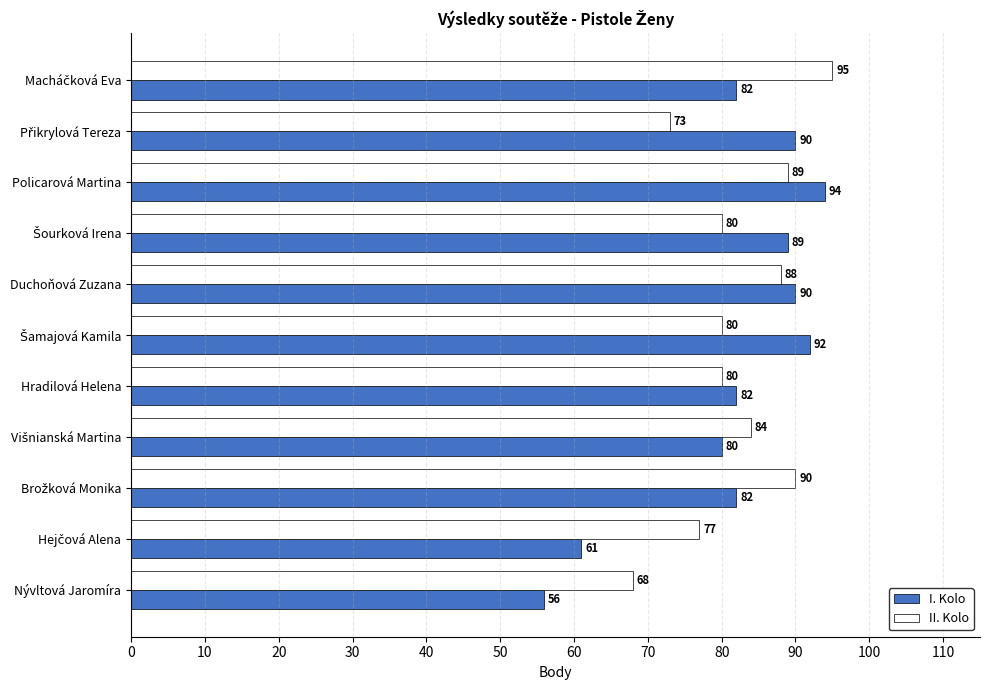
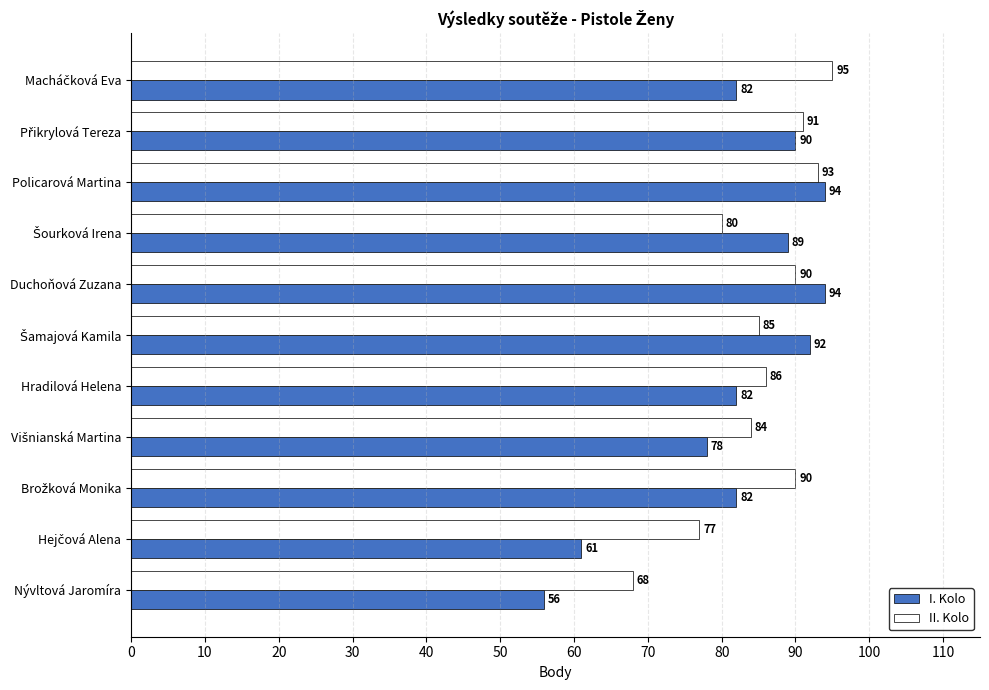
II. Kolo, Přikrylová Tereza: 73 -> 91
II. Kolo, Policarová Martina: 89 -> 93
II. Kolo, Duchoňová Zuzana: 88 -> 90
I. Kolo, Duchoňová Zuzana: 90 -> 94
II. Kolo, Šamajová Kamila: 80 -> 85
II. Kolo, Hradilová Helena: 80 -> 86
I. Kolo, Višnianská Martina: 80 -> 78
